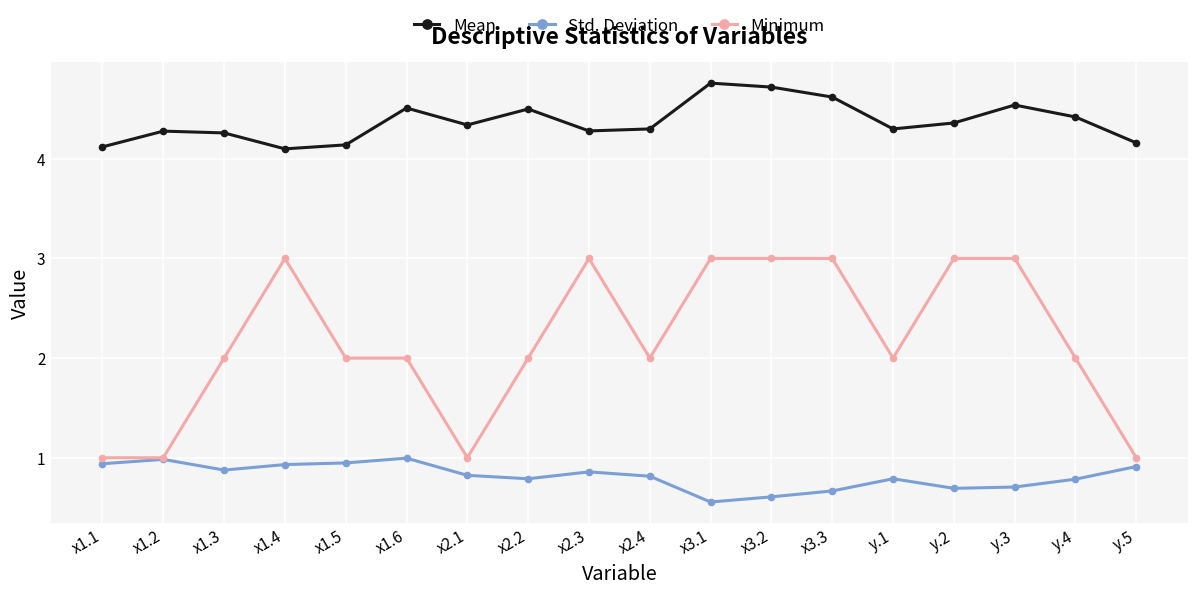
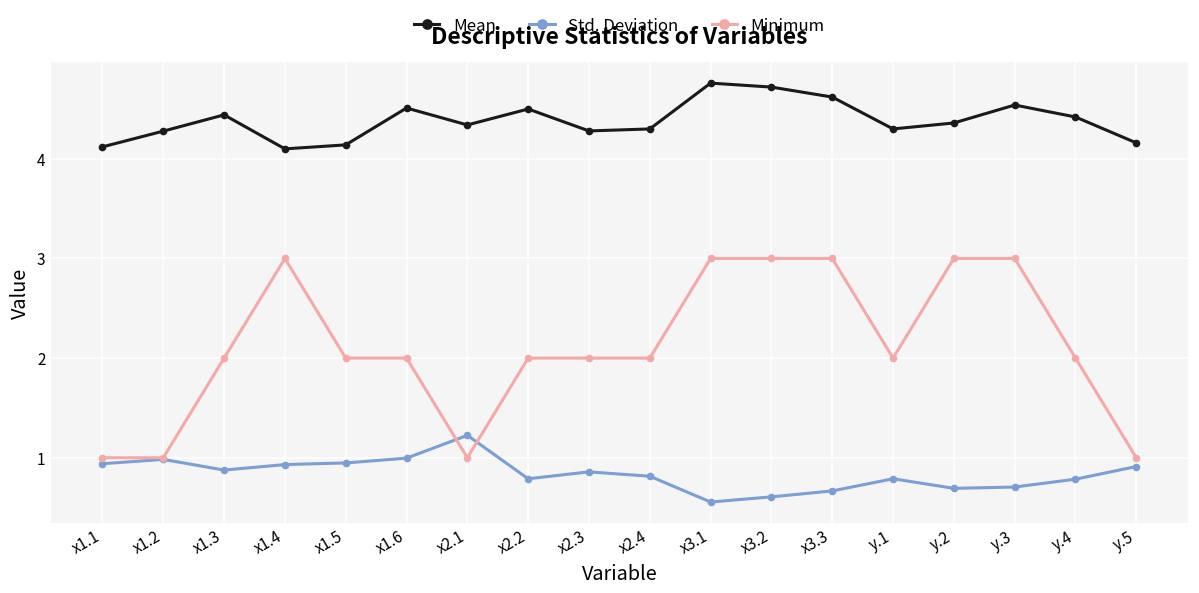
Mean, x1.3: 4.3 -> 4.4
Std. Deviation, x2.1: 0.8 -> 1.2
Minimum, x2.3: 3 -> 2
